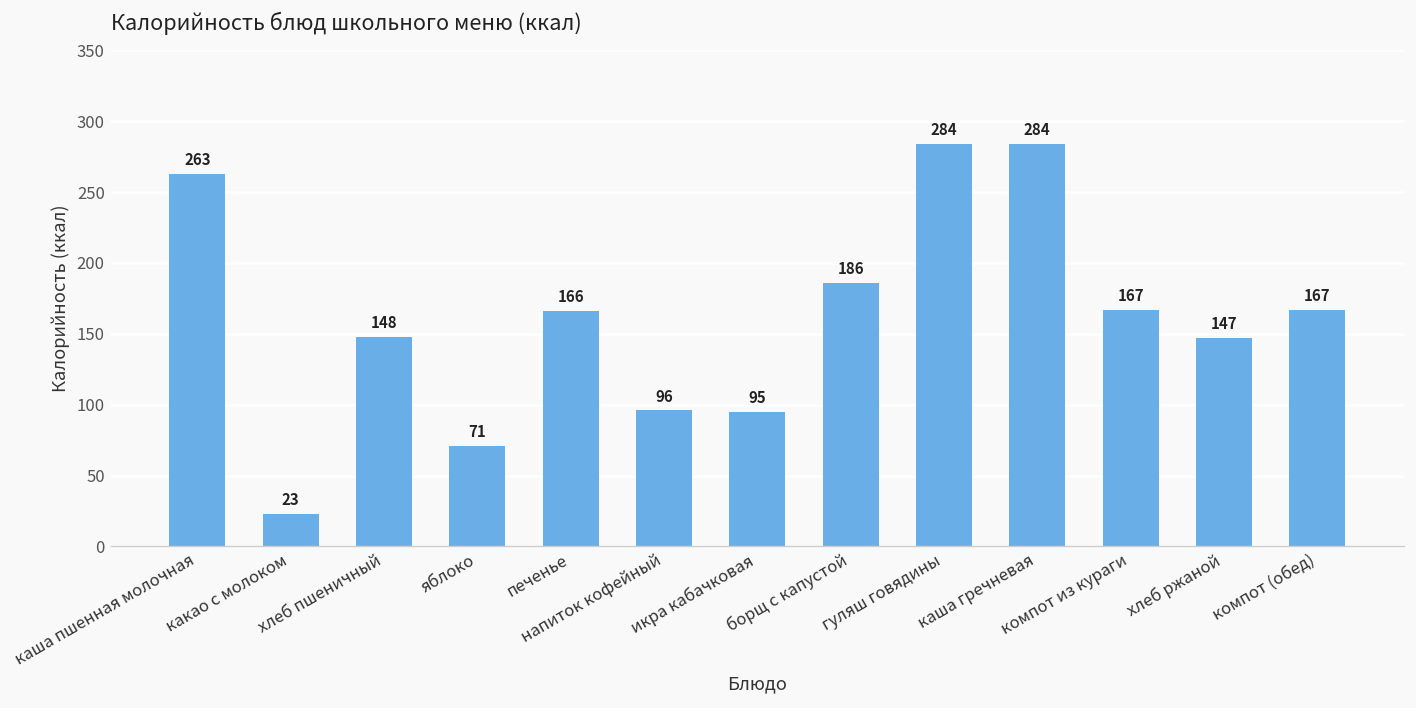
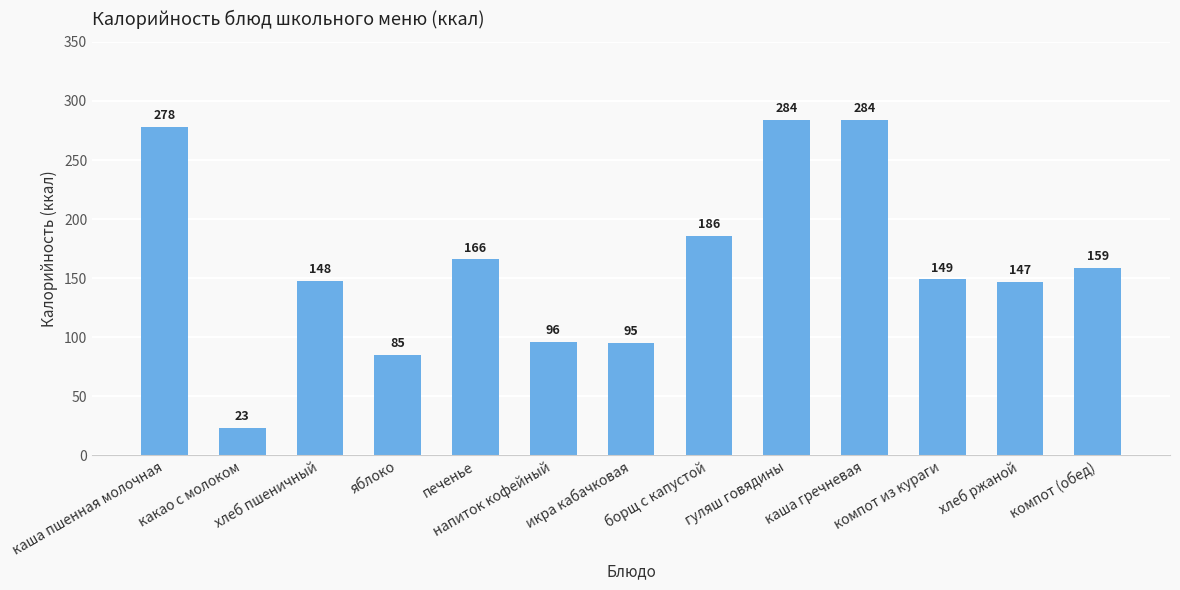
каша пшенная молочная: 263 -> 278
яблоко: 71 -> 85
компот из кураги: 167 -> 149
компот (обед): 167 -> 159
